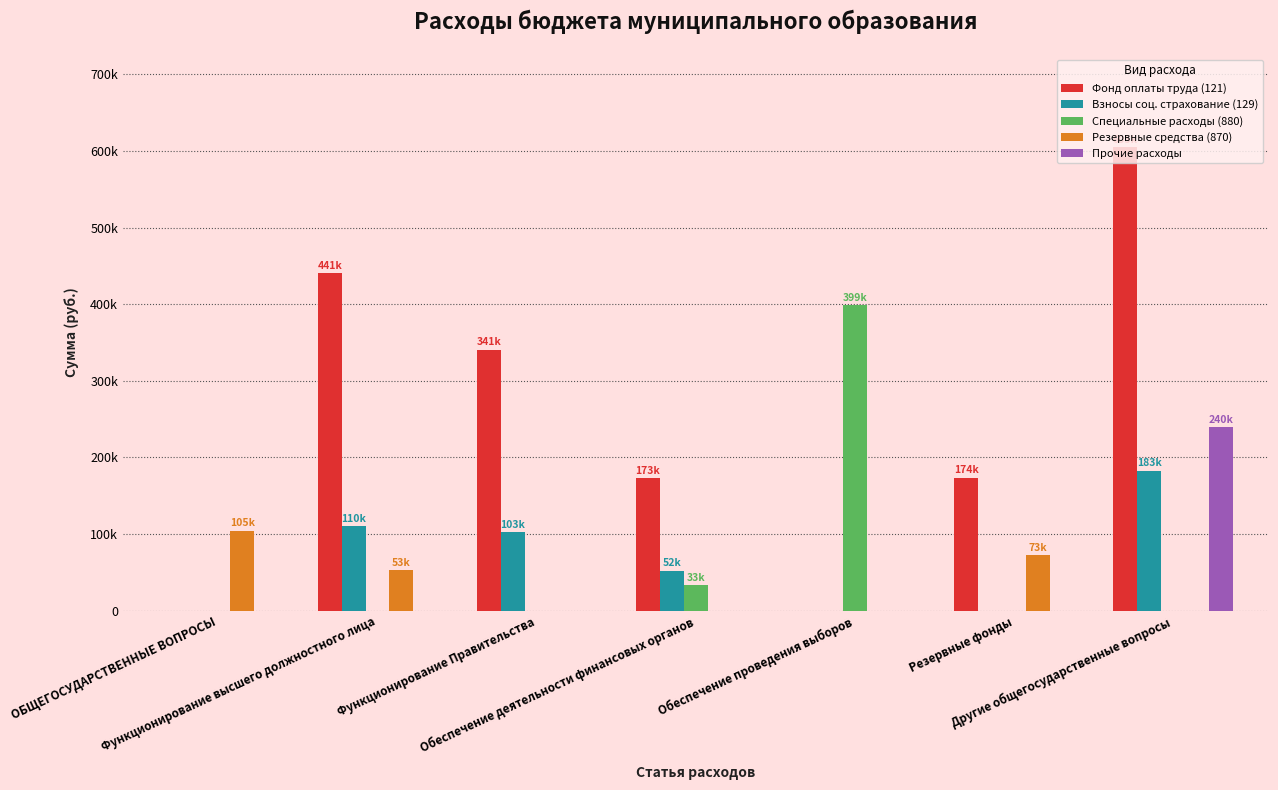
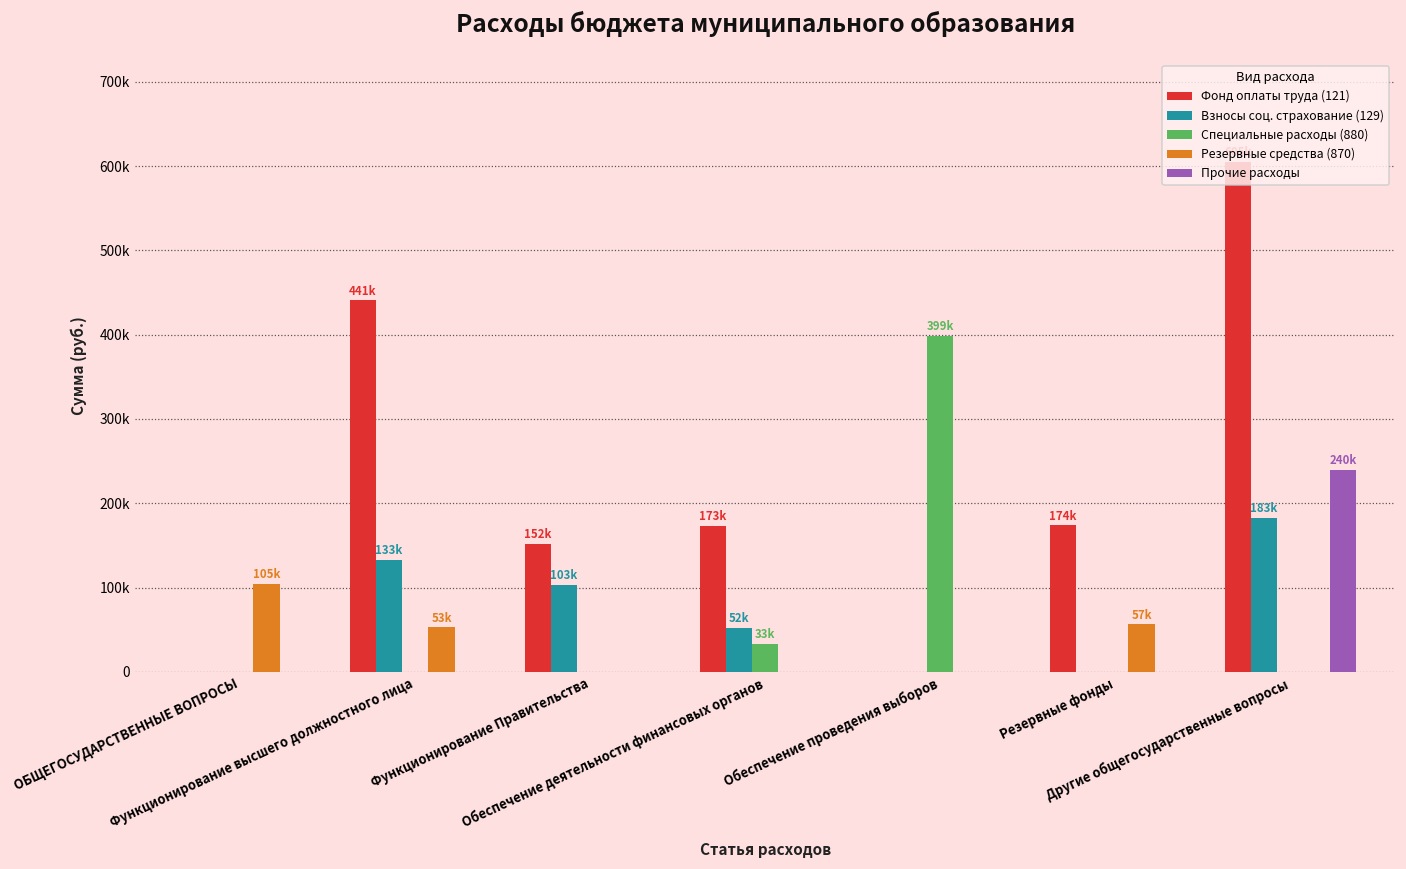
Взносы соц. страхование (129), Функционирование высшего должностного лица: 110k -> 133k
Фонд оплаты труда (121), Функционирование Правительства: 341k -> 152k
Резервные средства (870), Резервные фонды: 73k -> 57k
